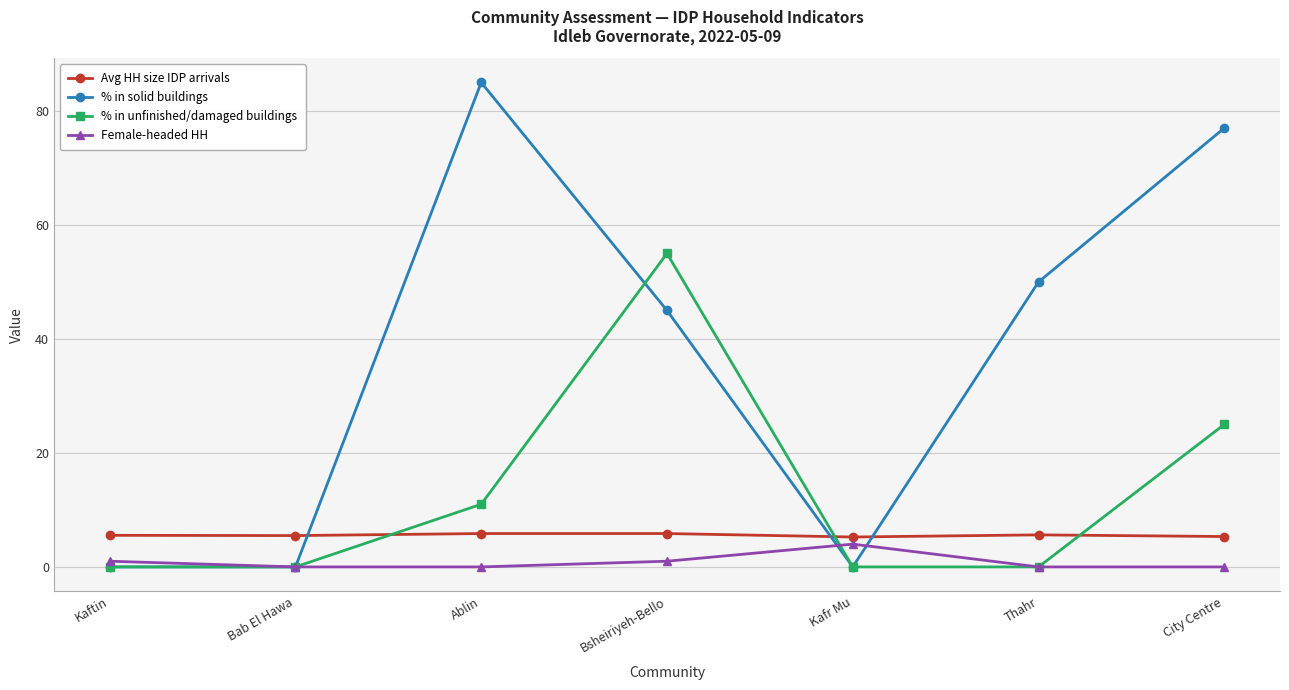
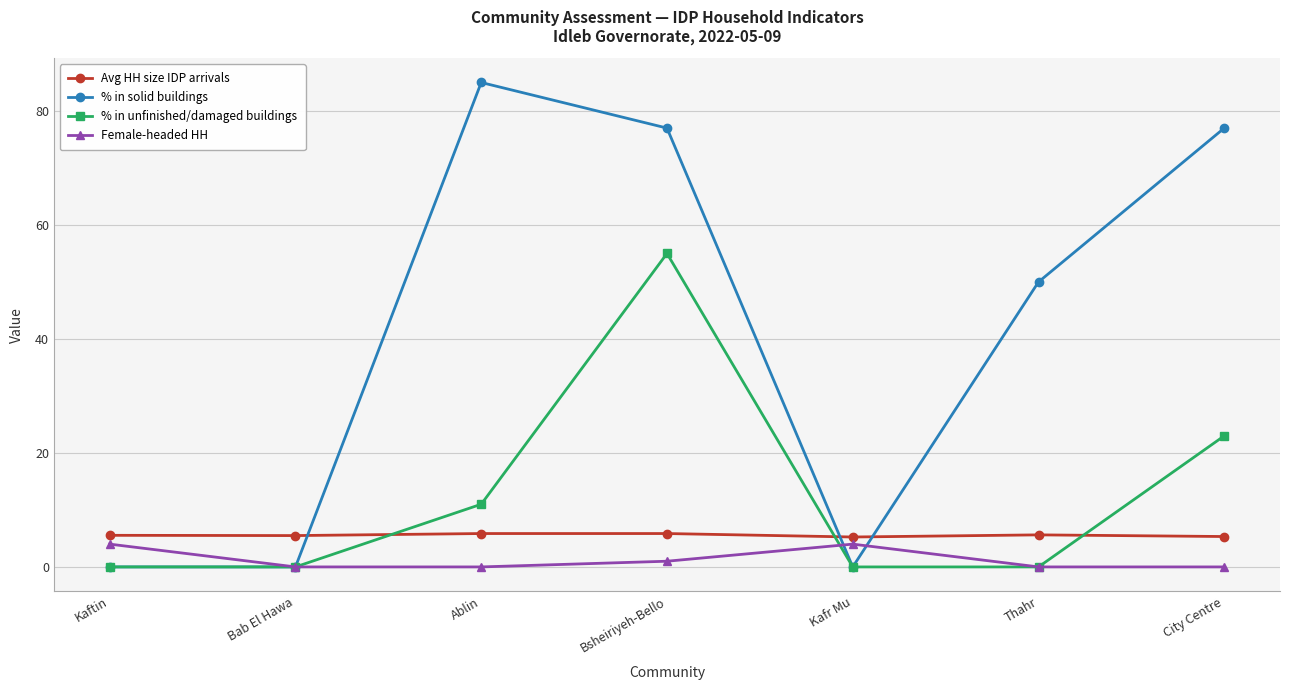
Female-headed HH, Kaftin: 1 -> 4
% in solid buildings, Bsheiriyeh-Bello: 45 -> 77
% in unfinished/damaged buildings, City Centre: 25 -> 23
